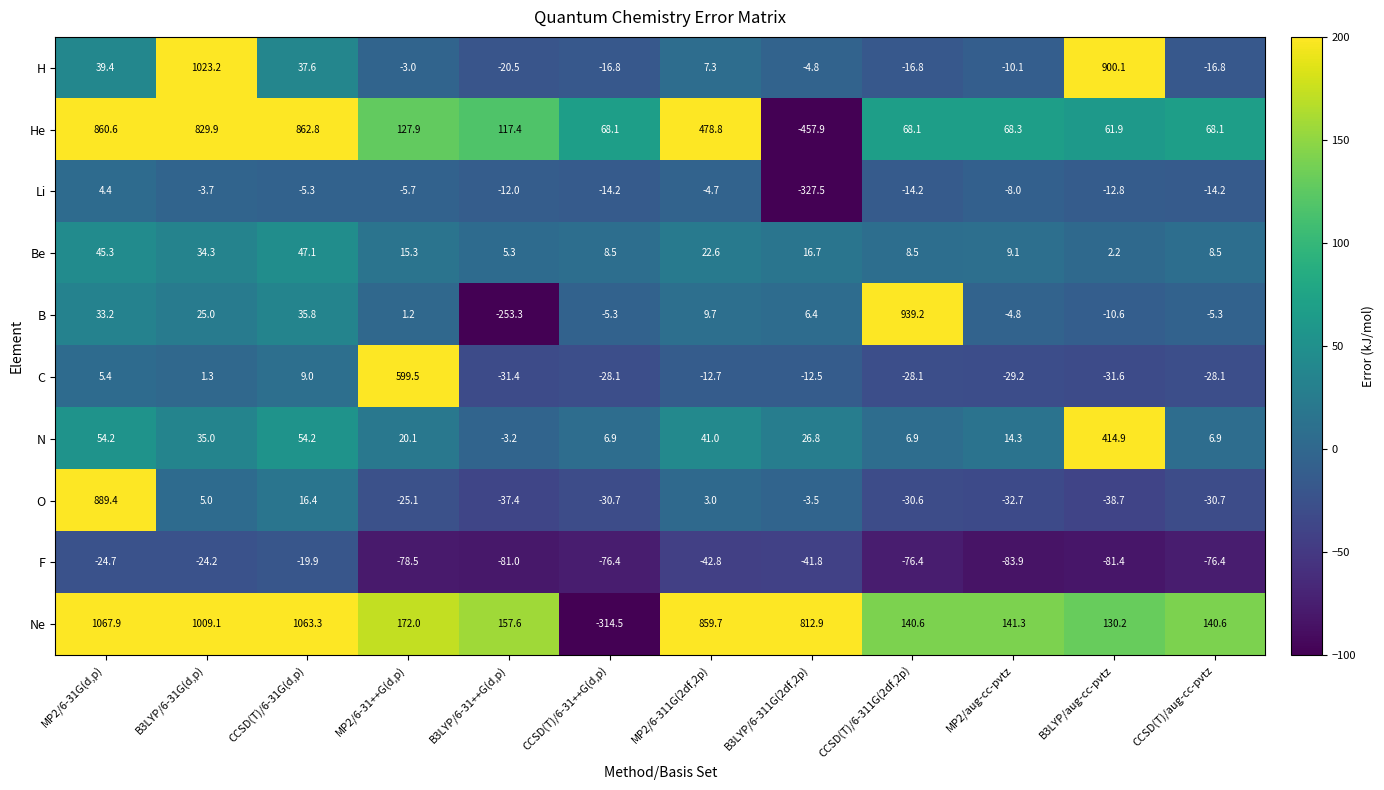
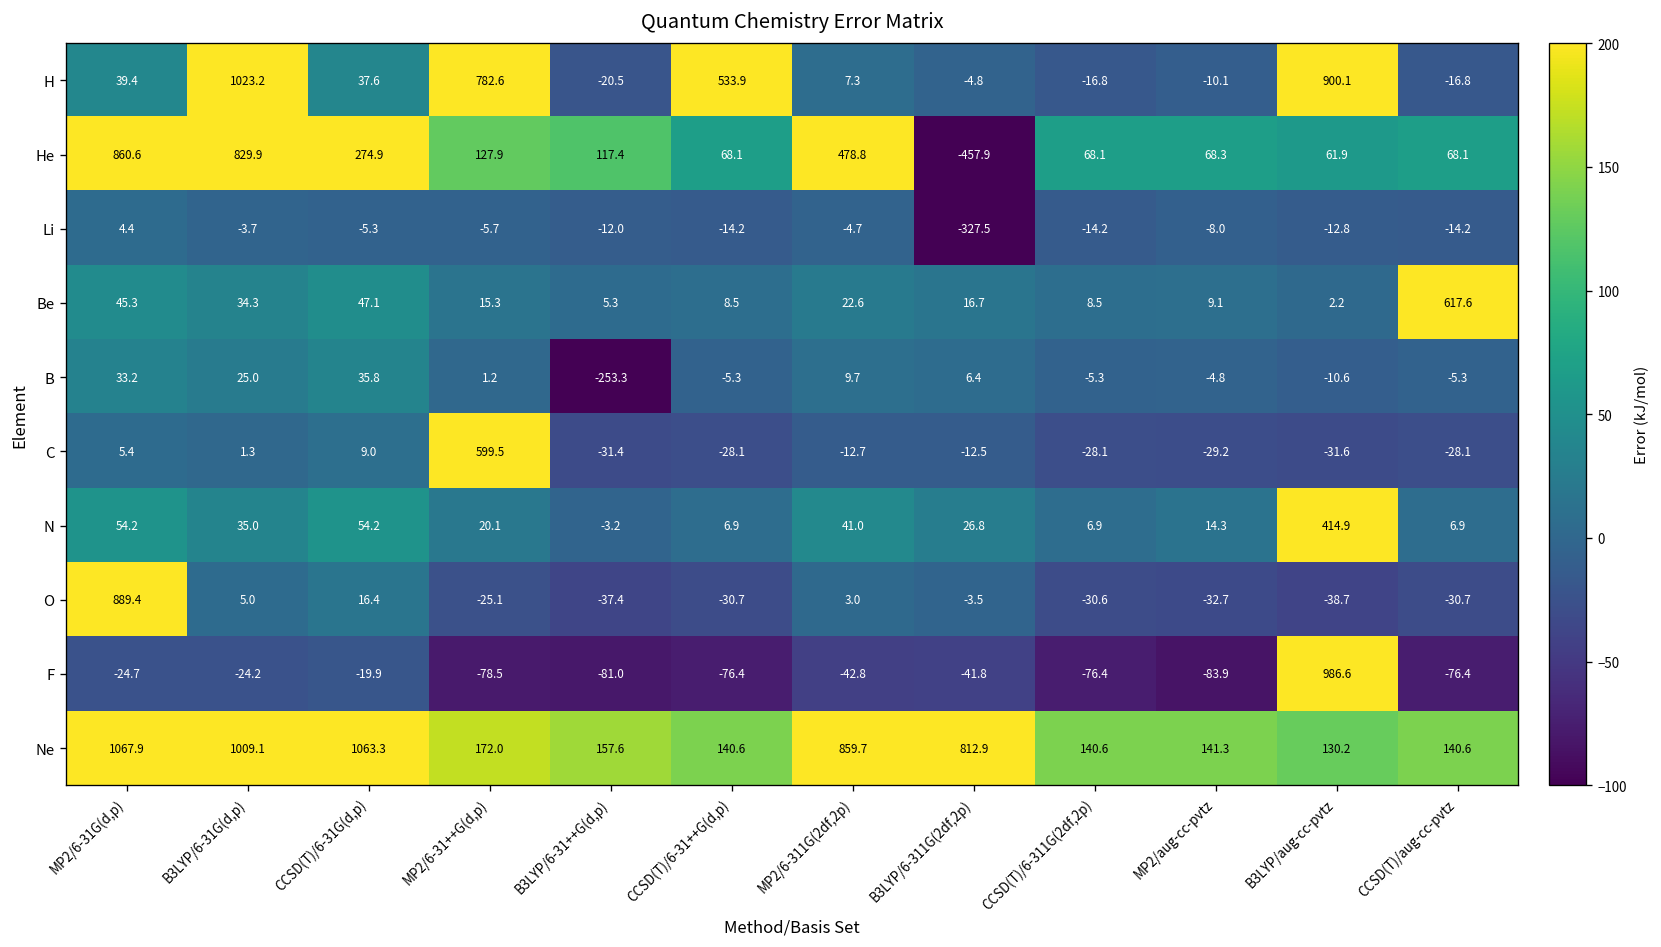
H, MP2/6-31++G(d,p): -3.0 -> 782.6
H, CCSD(T)/6-31++G(d,p): -16.8 -> 533.9
He, CCSD(T)/6-31G(d,p): 862.8 -> 274.9
Be, CCSD(T)/aug-cc-pvtz: 8.5 -> 617.6
B, CCSD(T)/6-311G(2df,2p): 939.2 -> -5.3
F, B3LYP/aug-cc-pvtz: -81.4 -> 986.6
Ne, CCSD(T)/6-31++G(d,p): -314.5 -> 140.6
